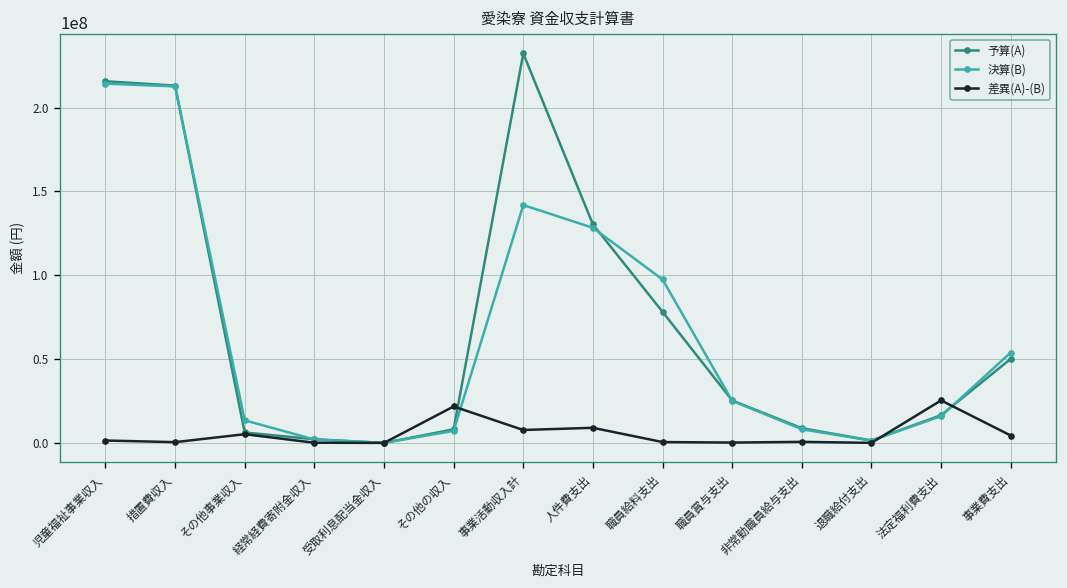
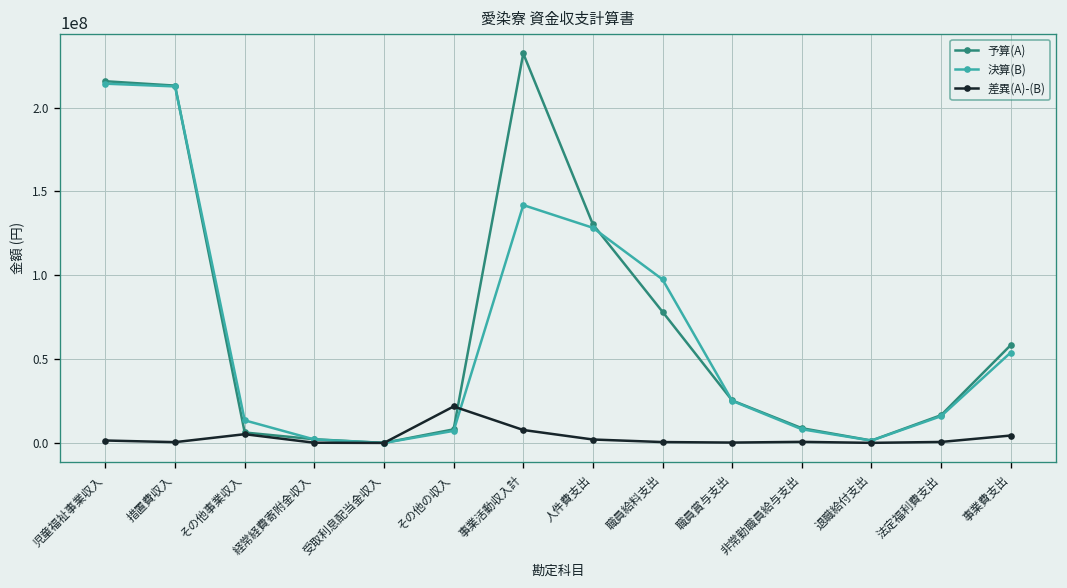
差異(A)-(B), 人件費支出: 9000000 -> 2000000
差異(A)-(B), 法定福利費支出: 25000000 -> 1000000
予算(A), 事業費支出: 50000000 -> 58000000
